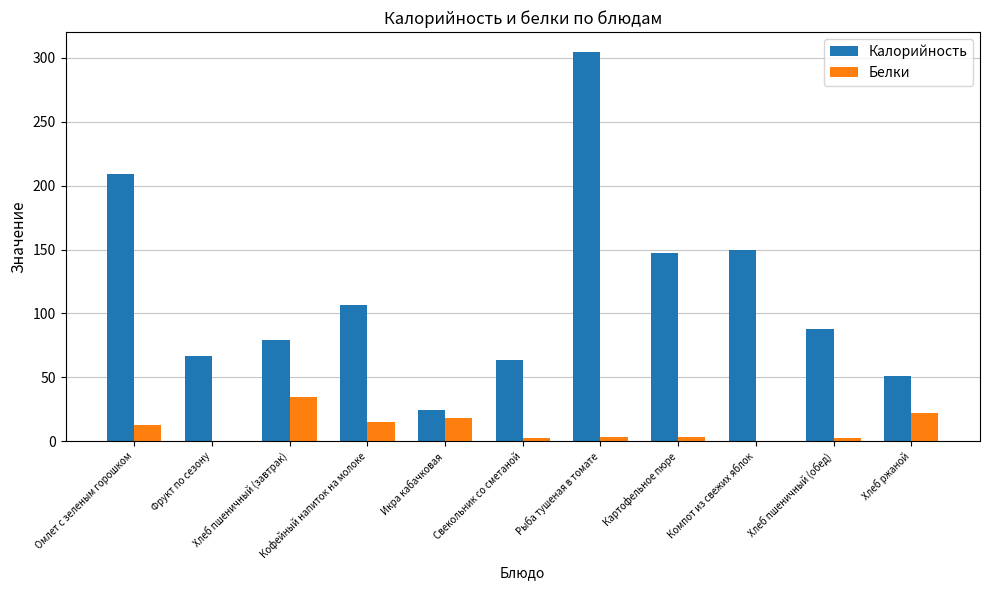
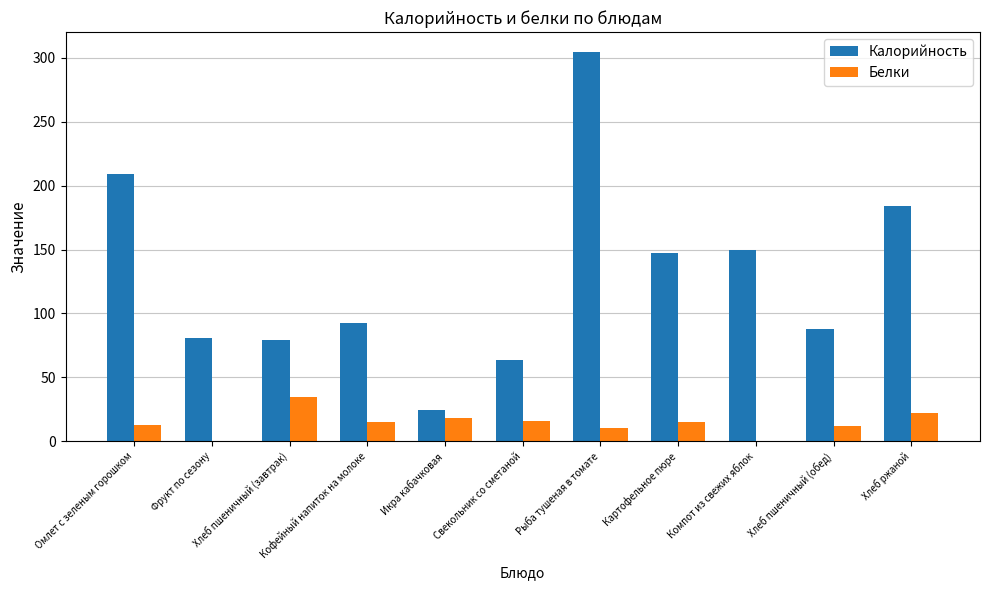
Калорийность, Фрукт по сезону: 67 -> 81
Калорийность, Кофейный напиток на молоке: 107 -> 93
Белки, Свекольник со сметаной: 2 -> 16
Белки, Рыба тушеная в томате: 3 -> 10
Белки, Картофельное пюре: 3 -> 15
Белки, Хлеб пшеничный (обед): 3 -> 12
Калорийность, Хлеб ржаной: 51 -> 184
